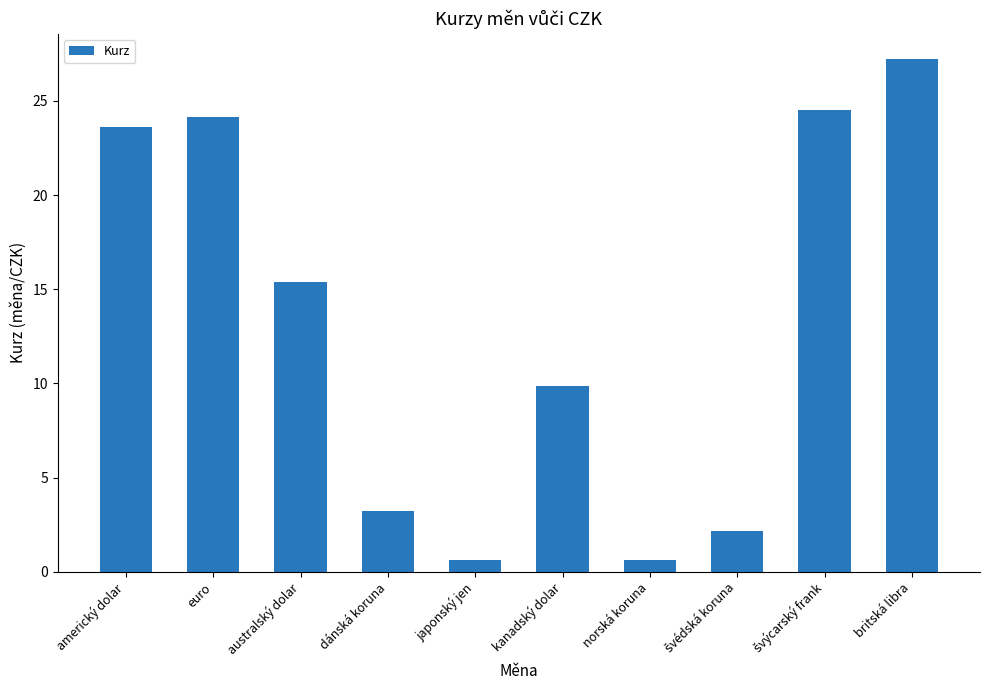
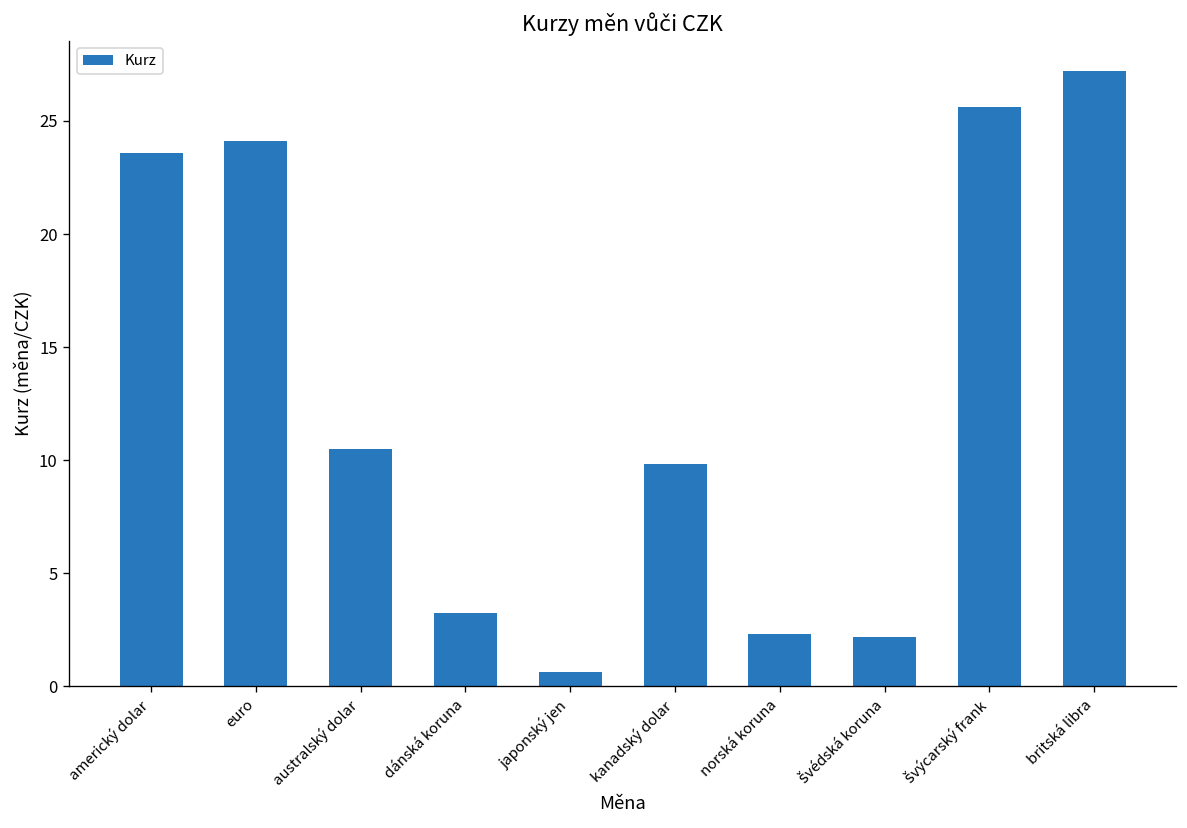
australský dolar: 15.4 -> 10.5
norská koruna: 0.6 -> 2.3
švýcarský frank: 24.5 -> 25.6
